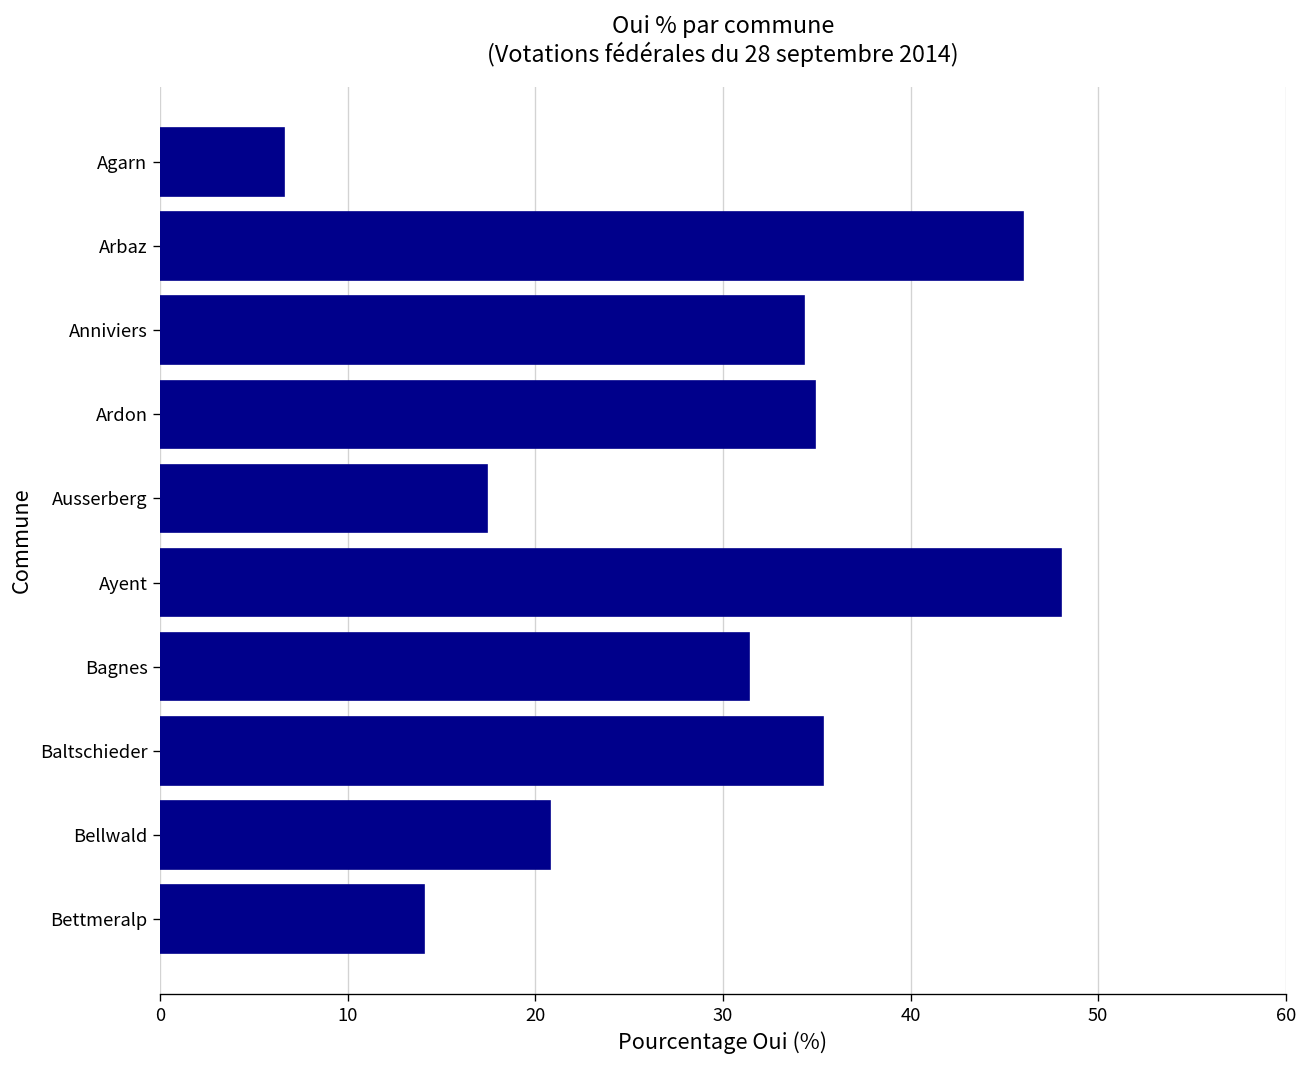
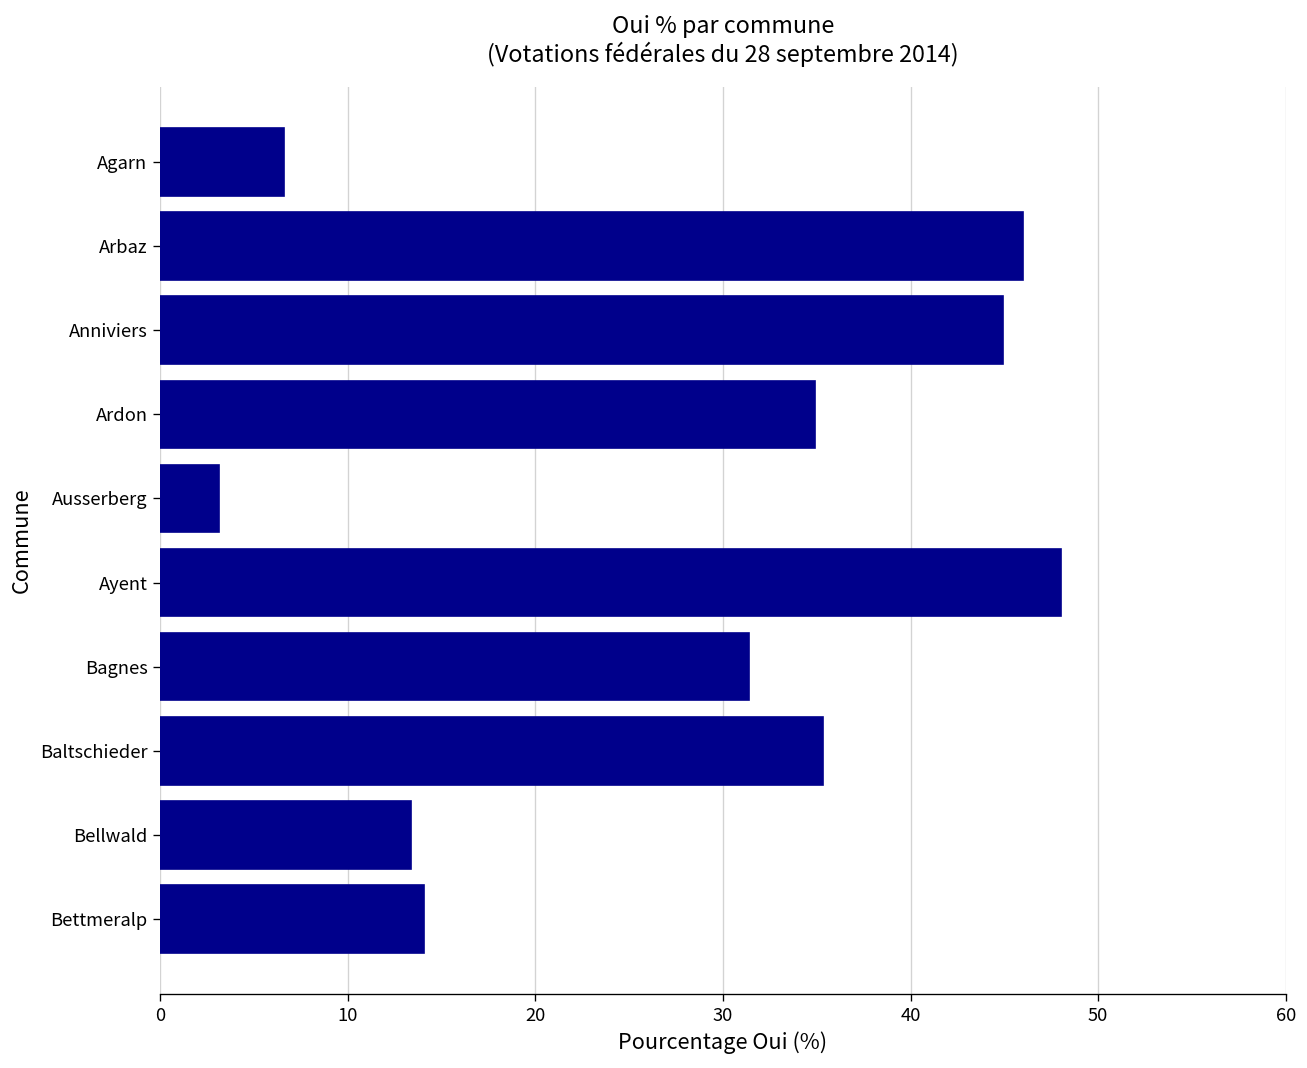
Anniviers: 34.3 -> 44.9
Ausserberg: 17.4 -> 3.1
Bellwald: 20.8 -> 13.4
